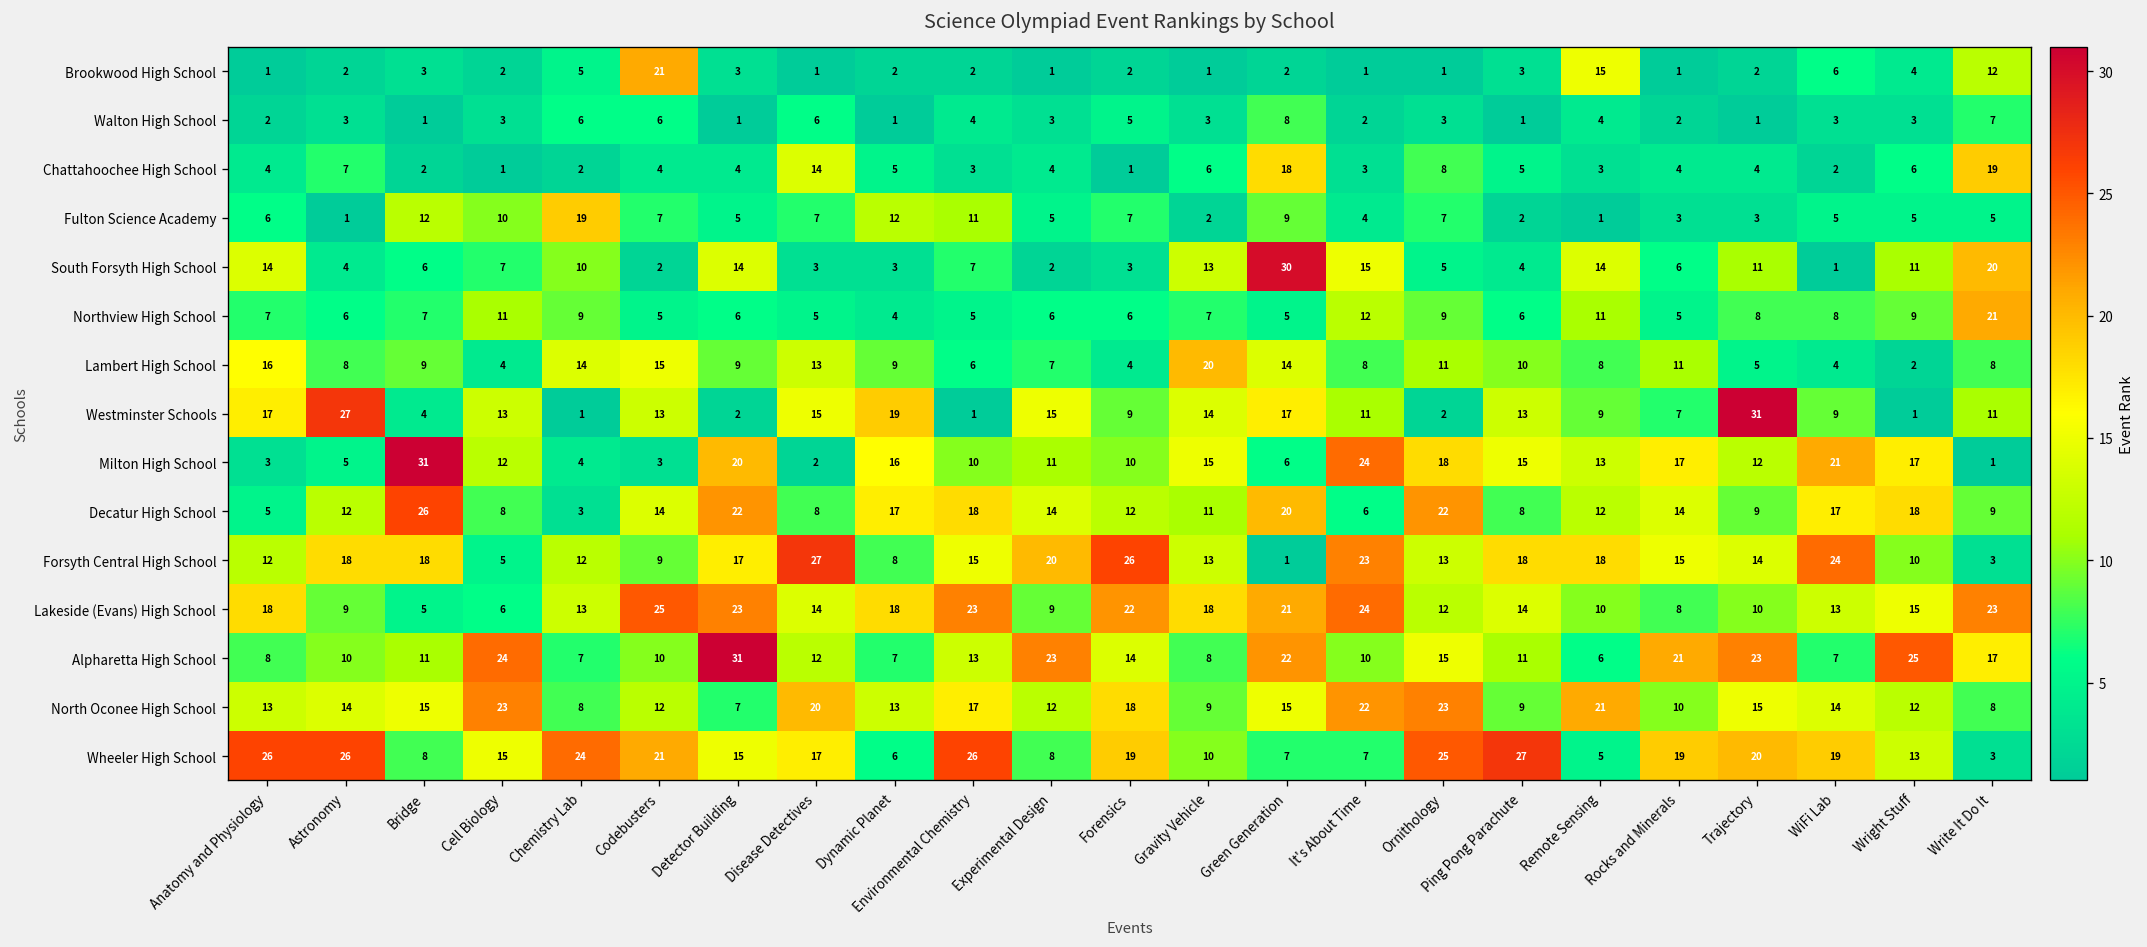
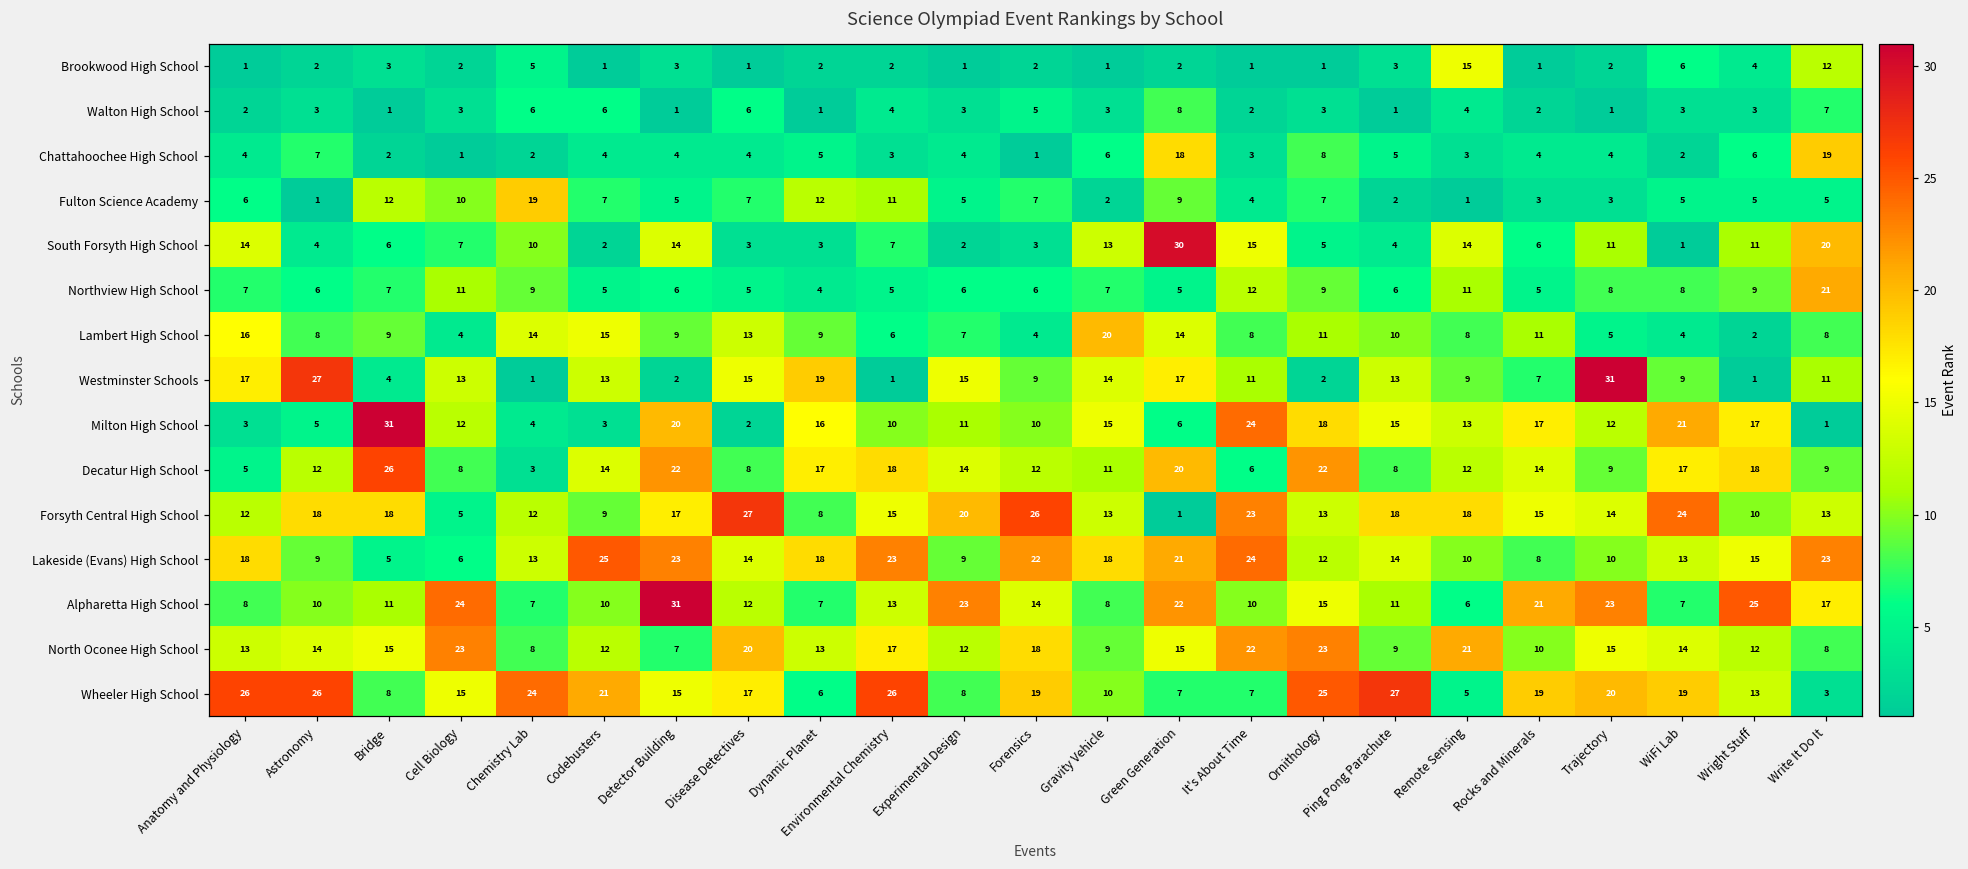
Brookwood High School, Codebusters: 21 -> 1
Chattahoochee High School, Disease Detectives: 14 -> 4
Forsyth Central High School, Write It Do It: 3 -> 13
